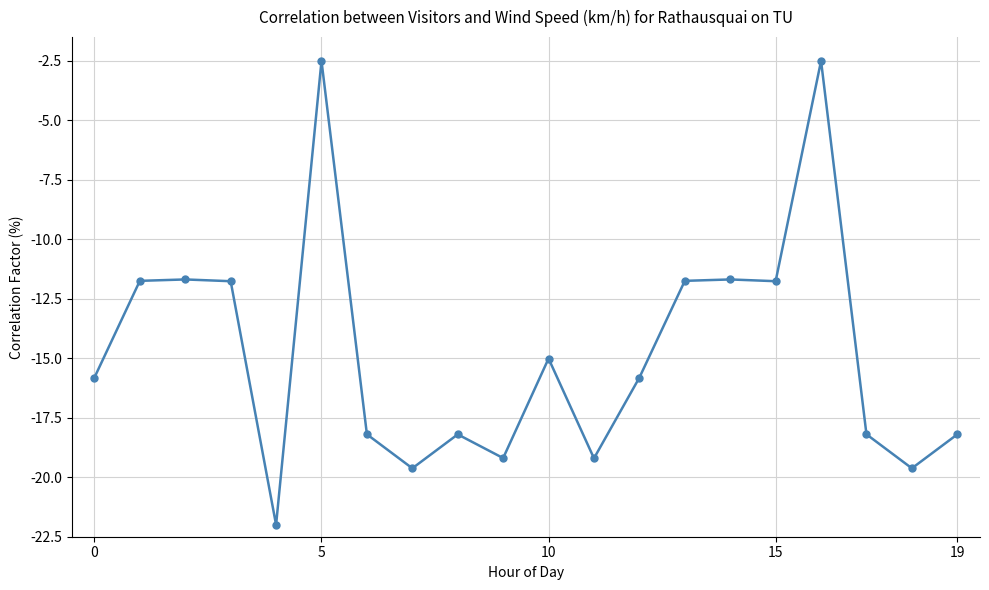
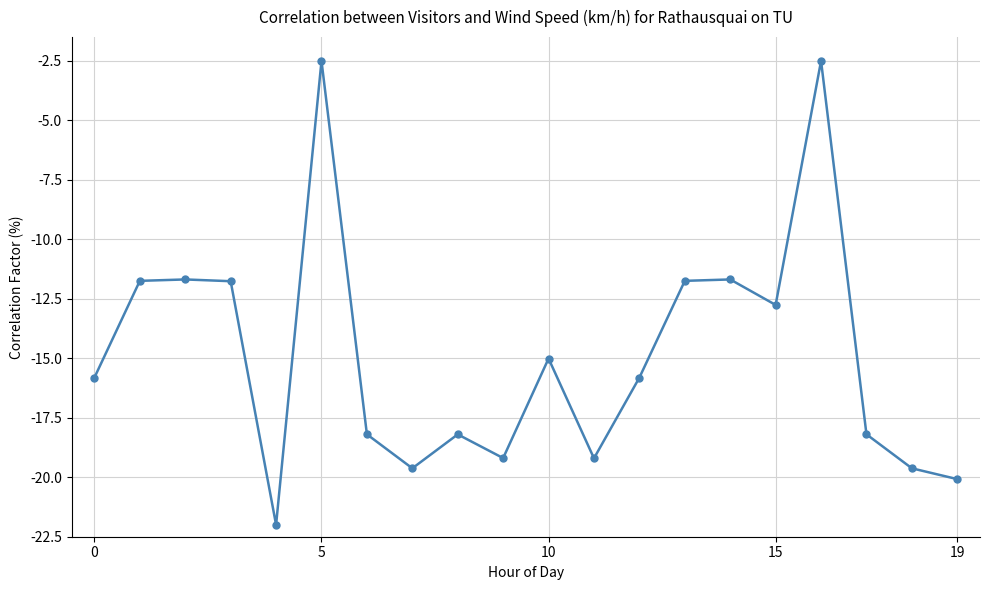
15: -11.8 -> -12.8
19: -18.2 -> -20.1
